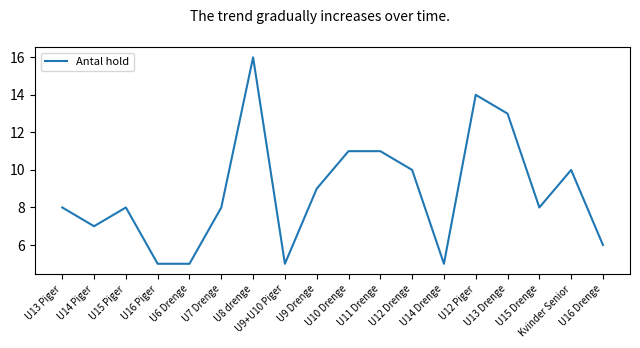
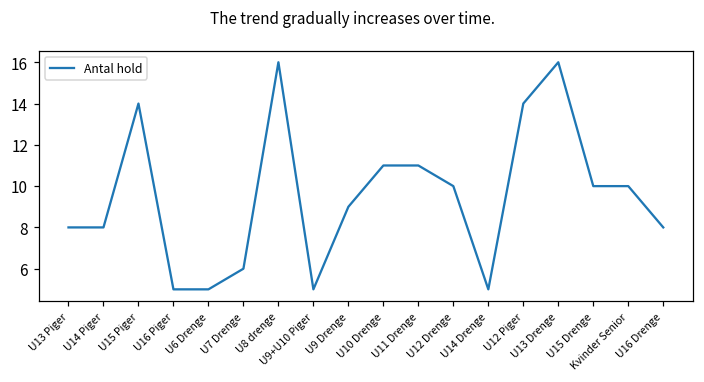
U14 Piger: 7 -> 8
U15 Piger: 8 -> 14
U7 Drenge: 8 -> 6
U13 Drenge: 13 -> 16
U15 Drenge: 8 -> 10
U16 Drenge: 6 -> 8
